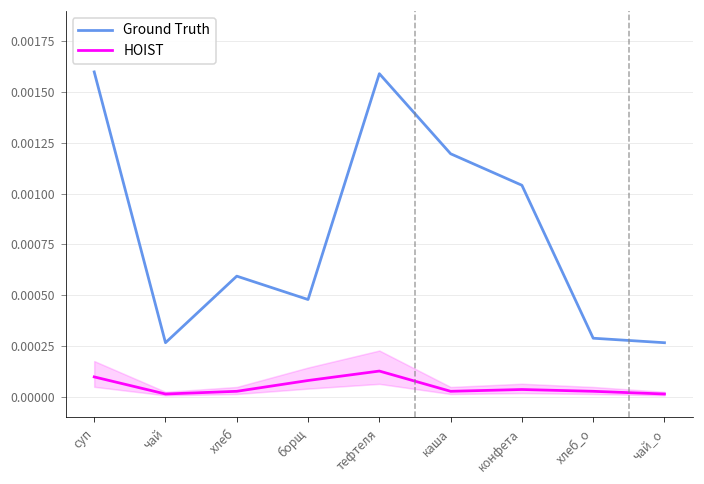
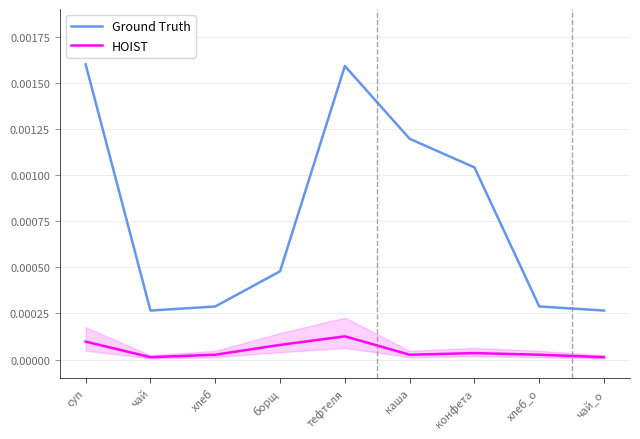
Ground Truth, хлеб: 0.00059 -> 0.00029
